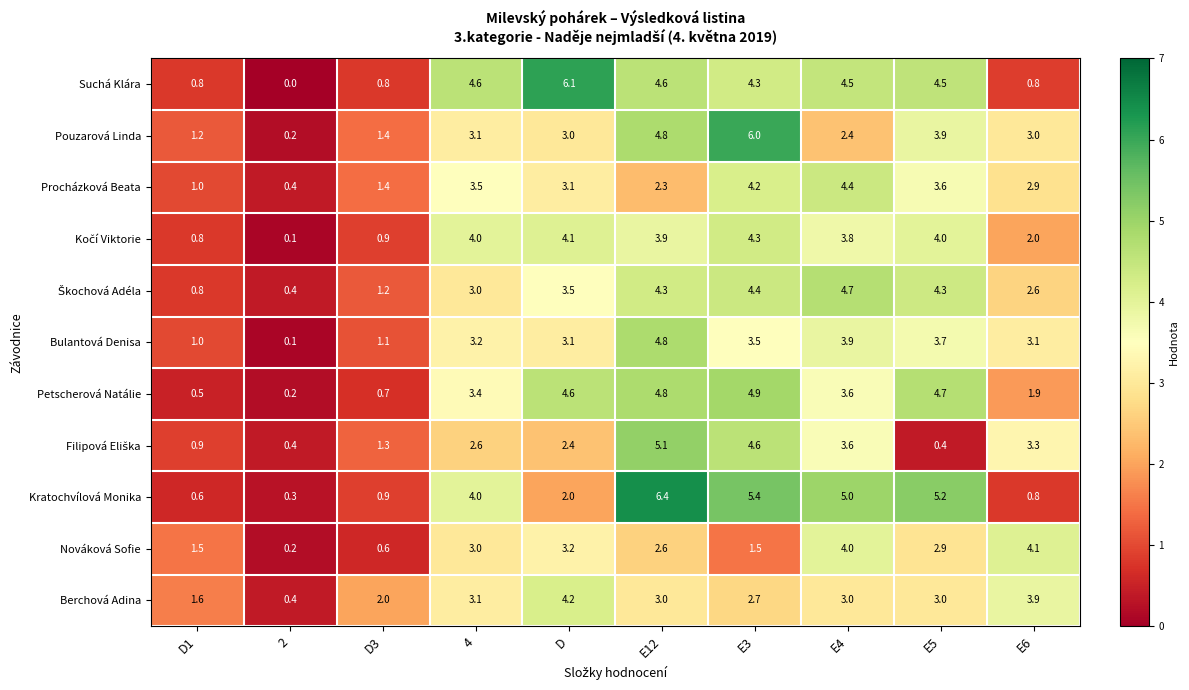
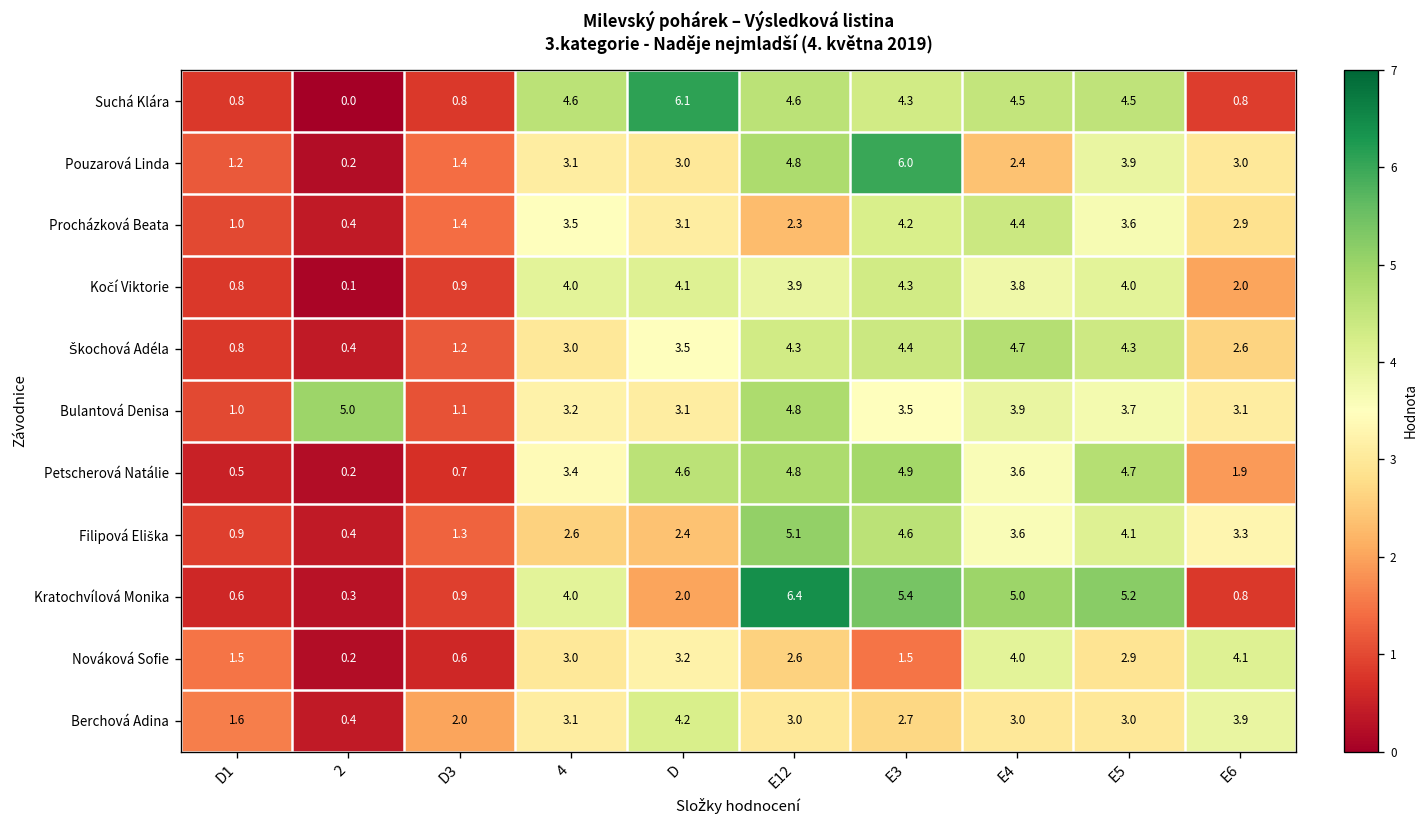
Bulantová Denisa, 2: 0.1 -> 5.0
Filipová Eliška, E5: 0.4 -> 4.1
